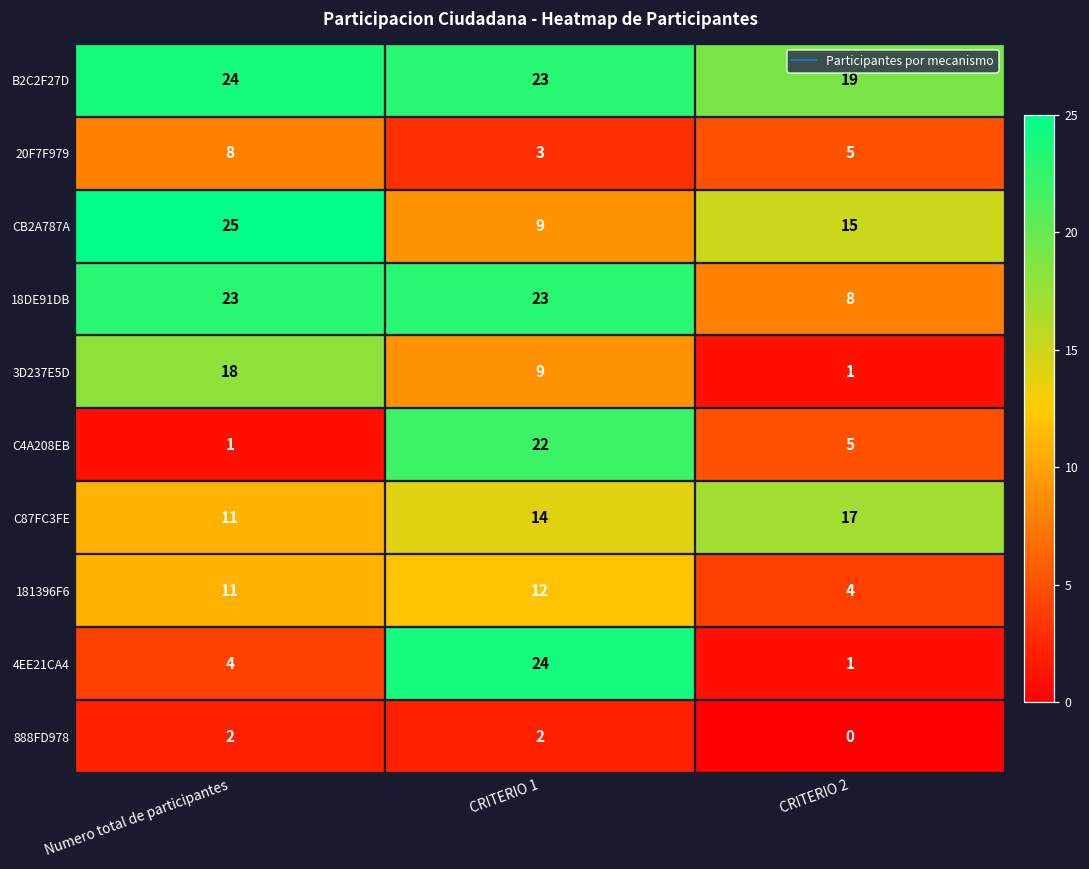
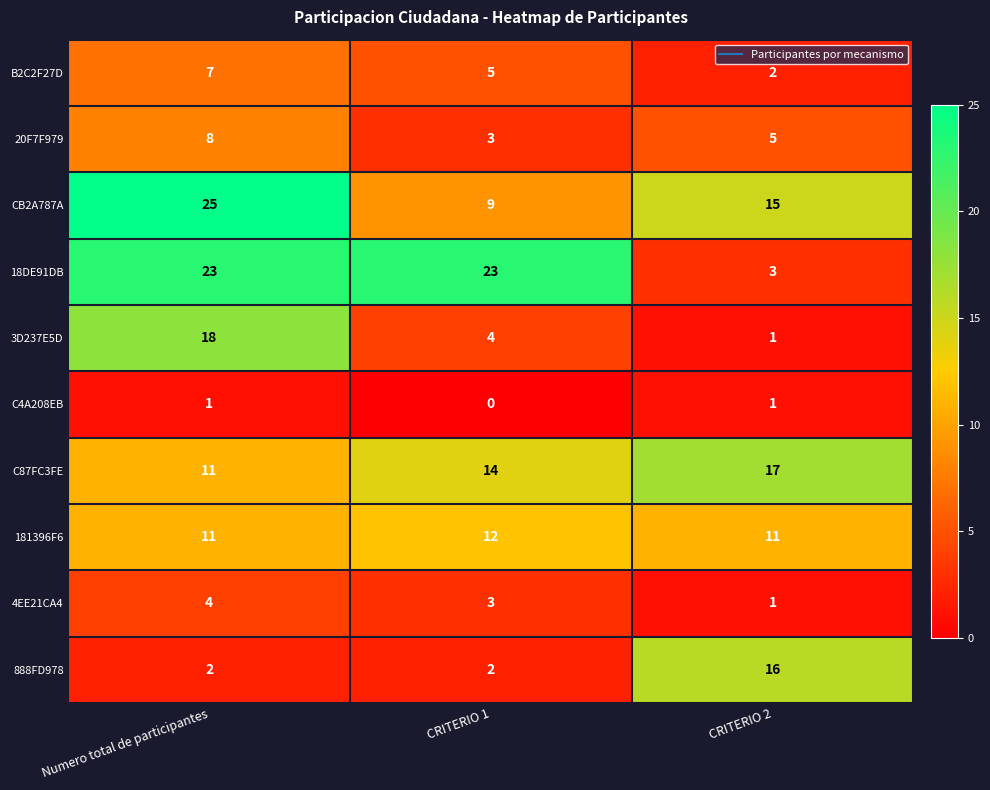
B2C2F27D, Numero total de participantes: 24 -> 7
B2C2F27D, CRITERIO 1: 23 -> 5
B2C2F27D, CRITERIO 2: 19 -> 2
18DE91DB, CRITERIO 2: 8 -> 3
3D237E5D, CRITERIO 1: 9 -> 4
C4A208EB, CRITERIO 1: 22 -> 0
C4A208EB, CRITERIO 2: 5 -> 1
181396F6, CRITERIO 2: 4 -> 11
4EE21CA4, CRITERIO 1: 24 -> 3
888FD978, CRITERIO 2: 0 -> 16
